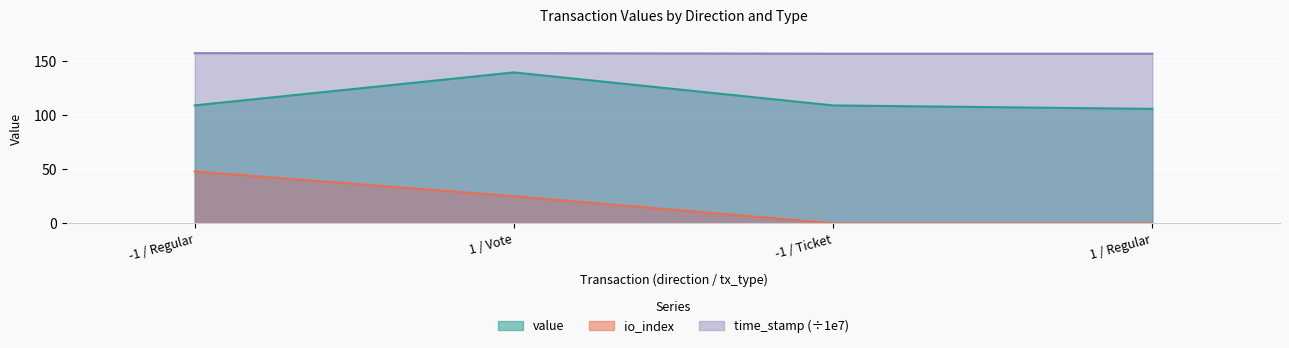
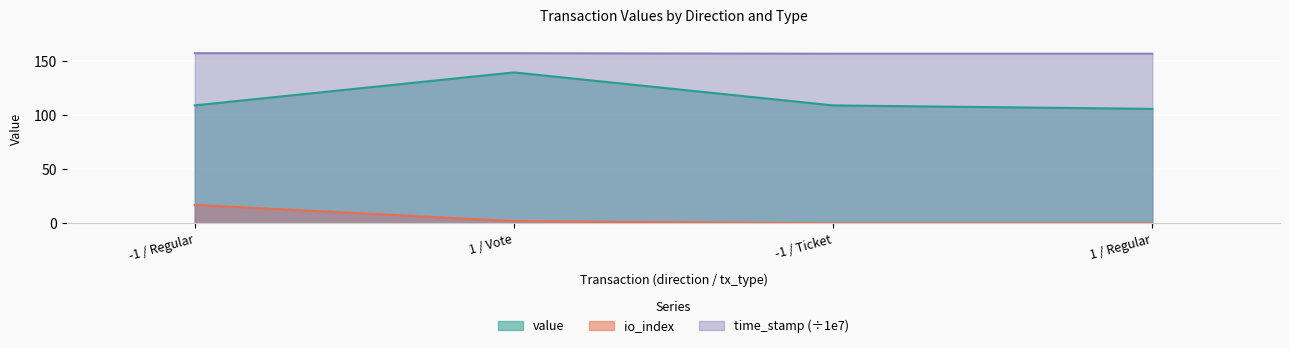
io_index, -1 / Regular: 48 -> 17
io_index, 1 / Vote: 25 -> 2
